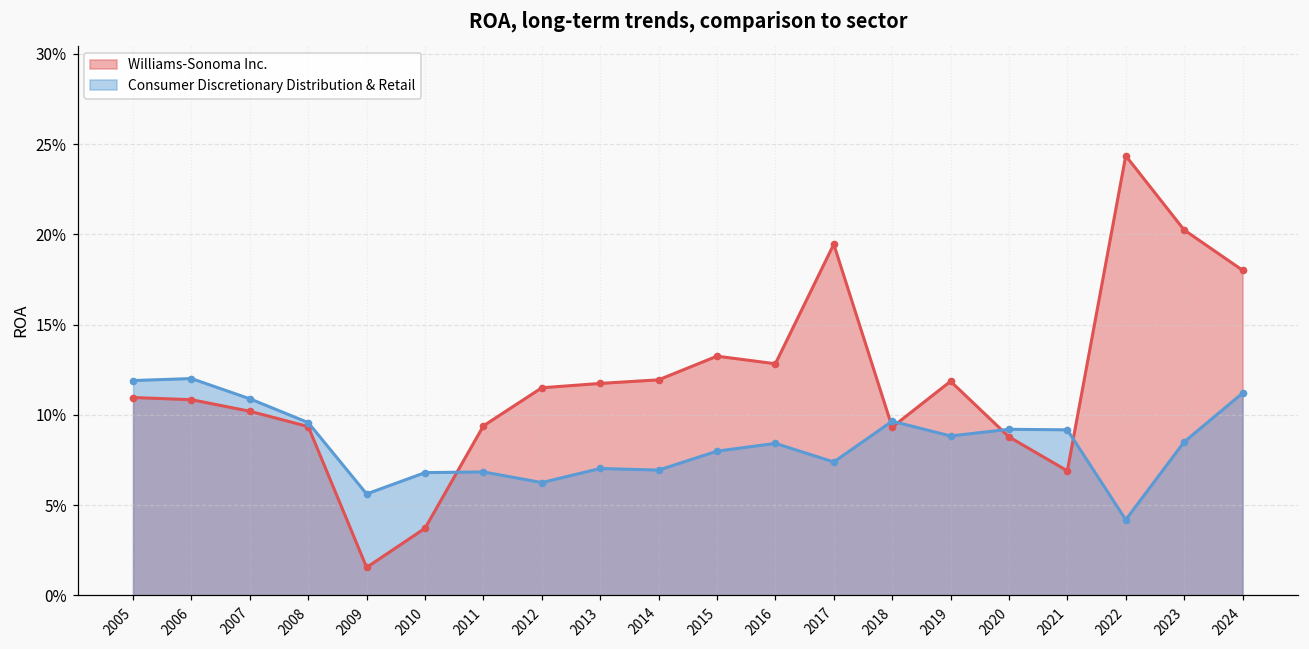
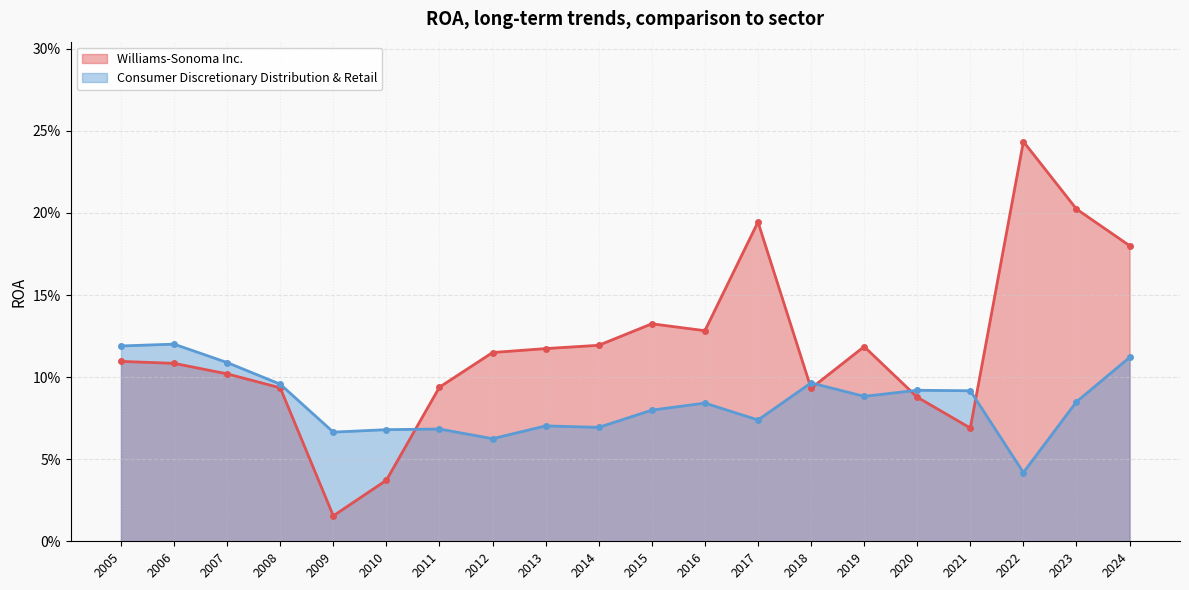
Consumer Discretionary Distribution & Retail, 2009: 5.6% -> 6.7%
